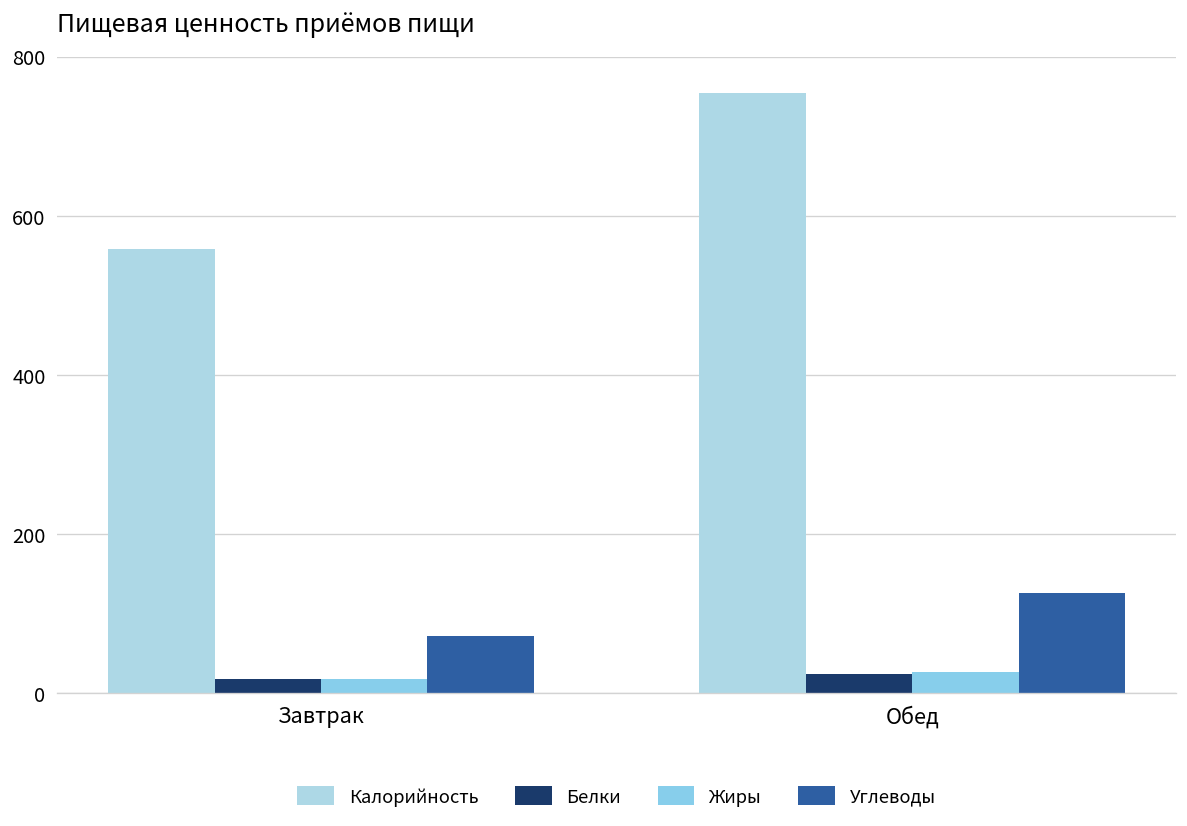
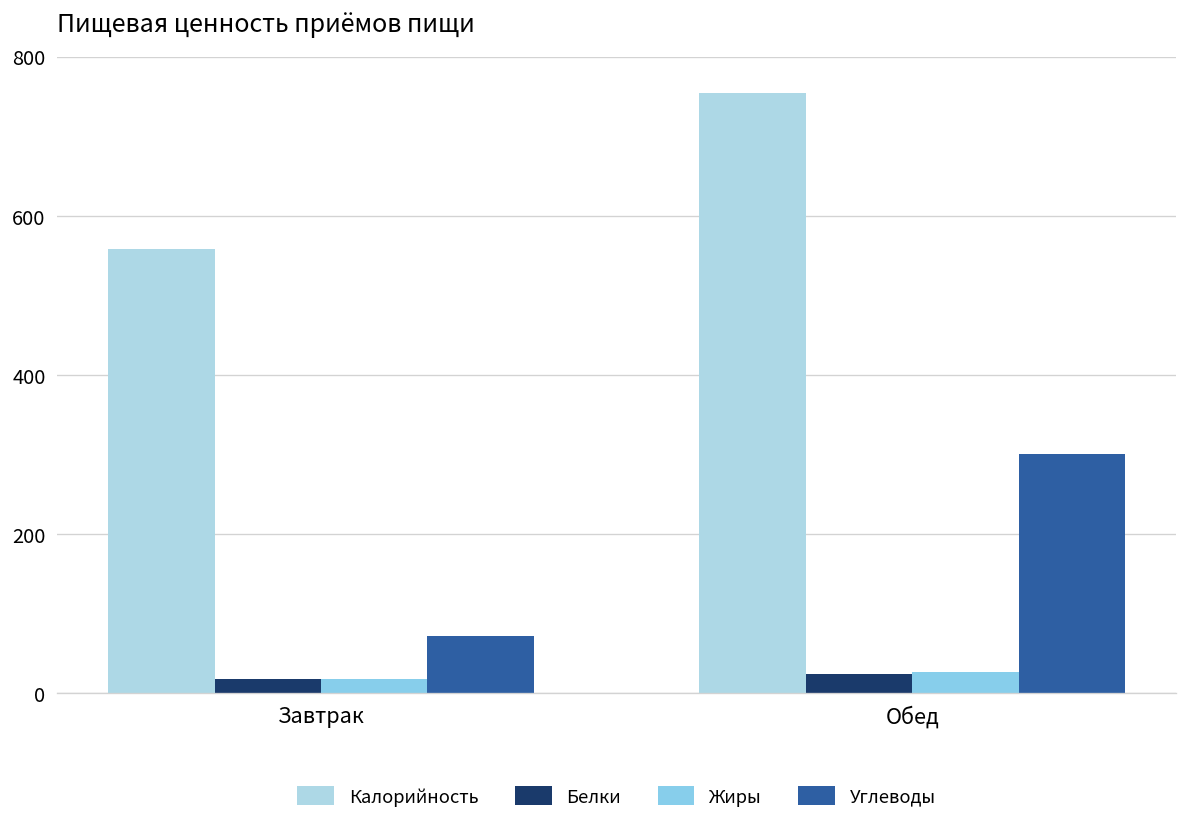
Углеводы, Обед: 130 -> 300
